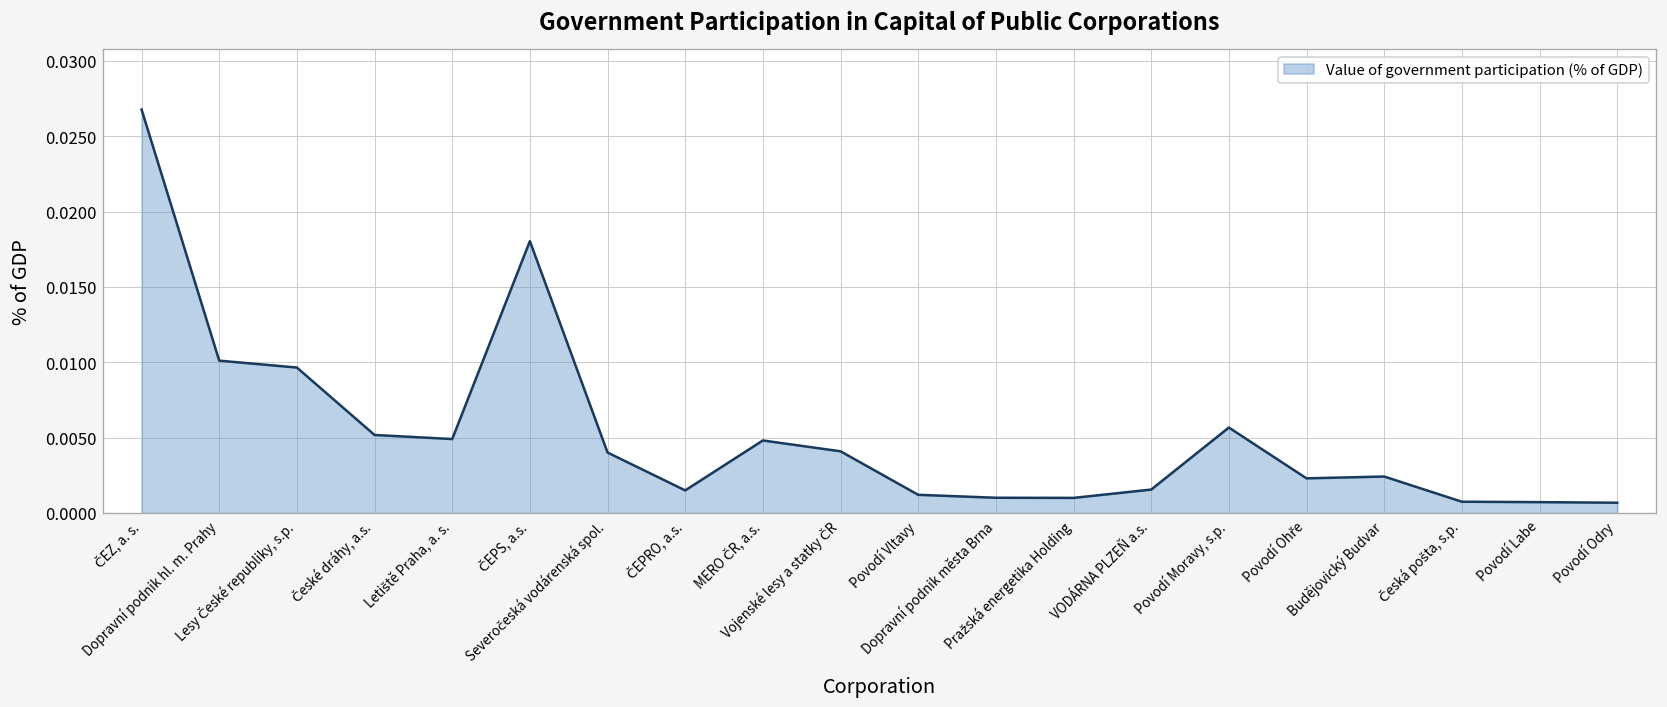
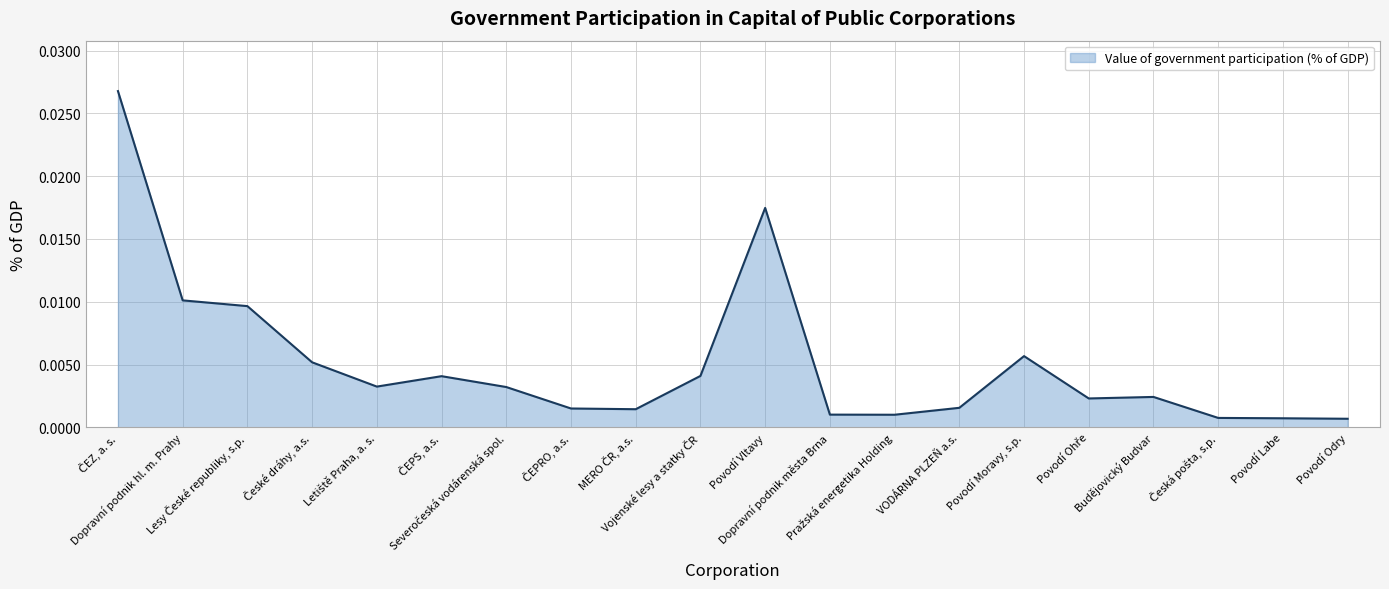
Letiště Praha, a. s.: 0.0049 -> 0.0032
ČEPS, a.s.: 0.0180 -> 0.0041
Severočeská vodárenská spol.: 0.0040 -> 0.0032
MERO ČR, a.s.: 0.0048 -> 0.0014
Povodí Vltavy: 0.0012 -> 0.0175
